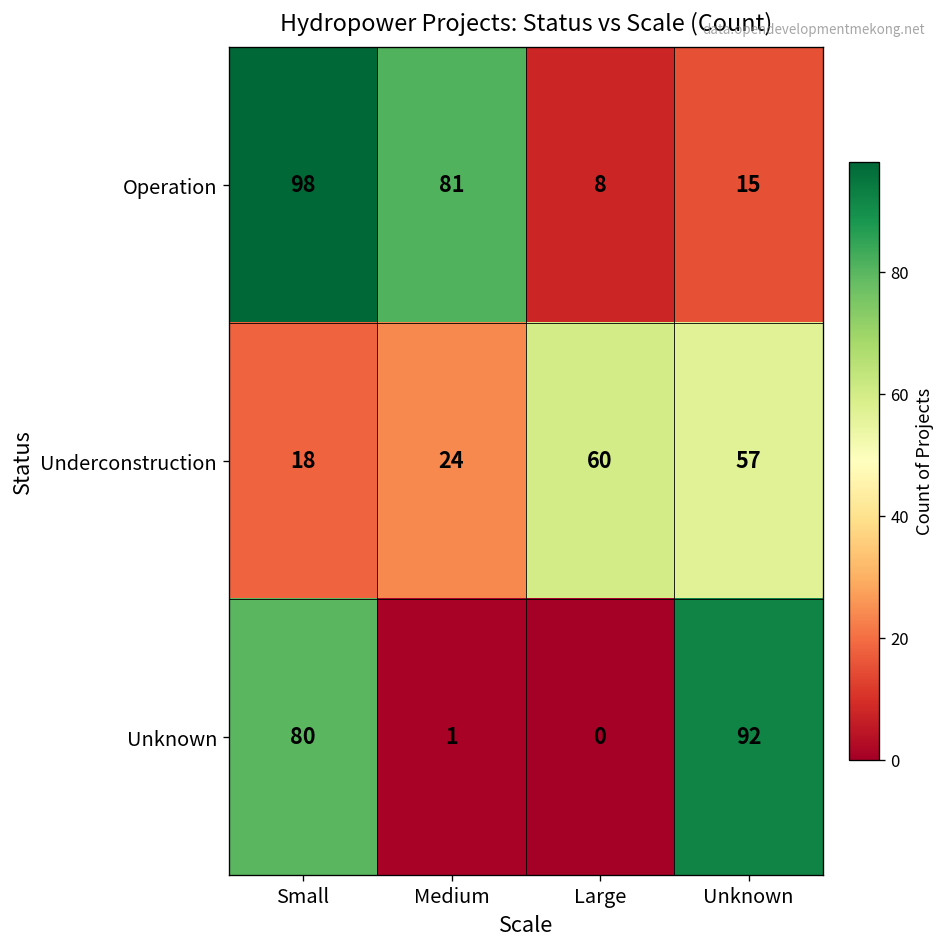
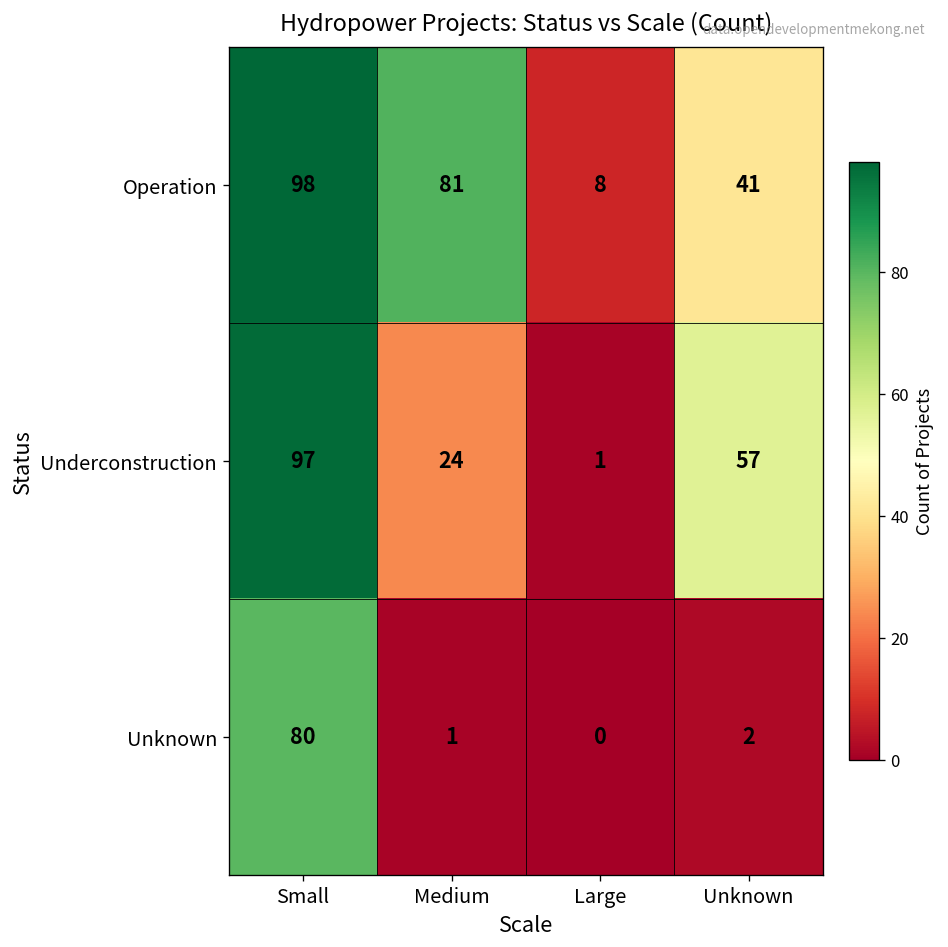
Operation, Unknown: 15 -> 41
Underconstruction, Small: 18 -> 97
Underconstruction, Large: 60 -> 1
Unknown, Unknown: 92 -> 2
